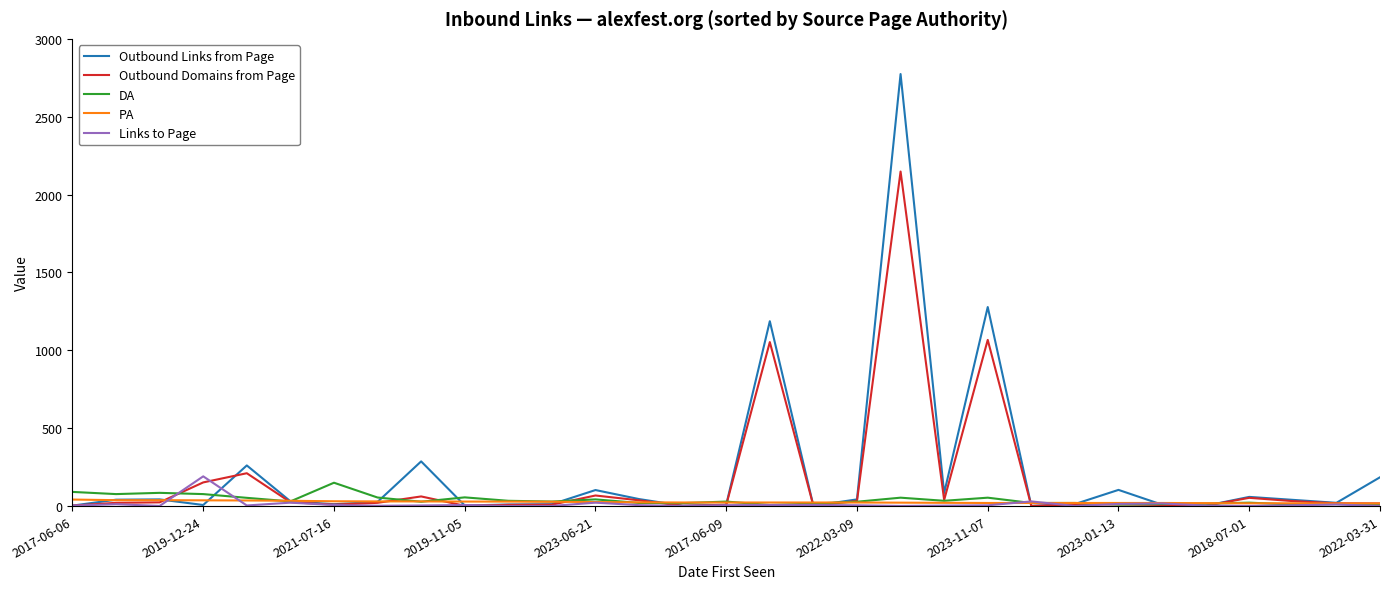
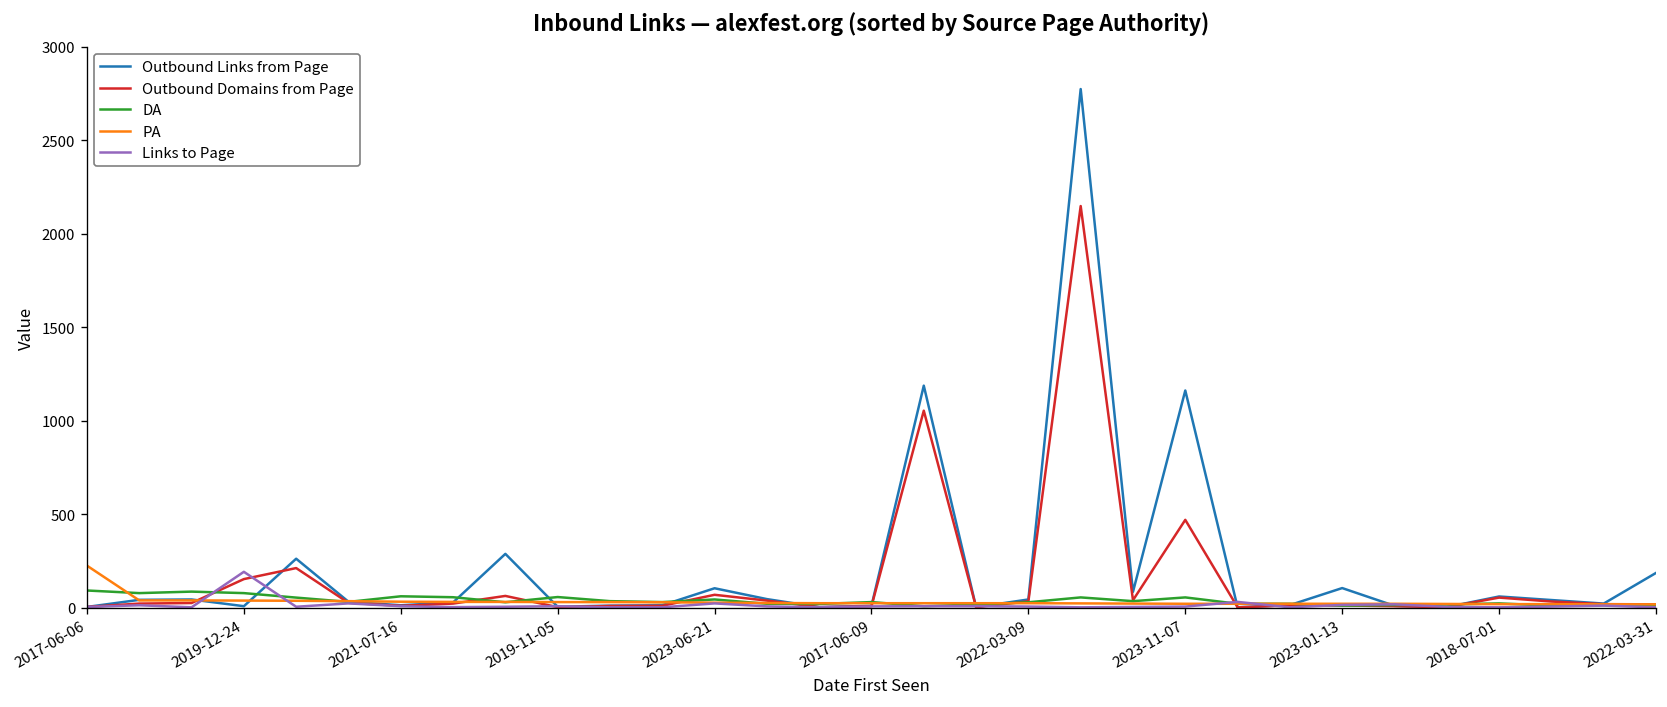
PA, 2017-06-06: 40 -> 220
DA, 2021-07-16: 150 -> 60
Outbound Links from Page, 2023-11-07: 1280 -> 1160
Outbound Domains from Page, 2023-11-07: 1070 -> 470
